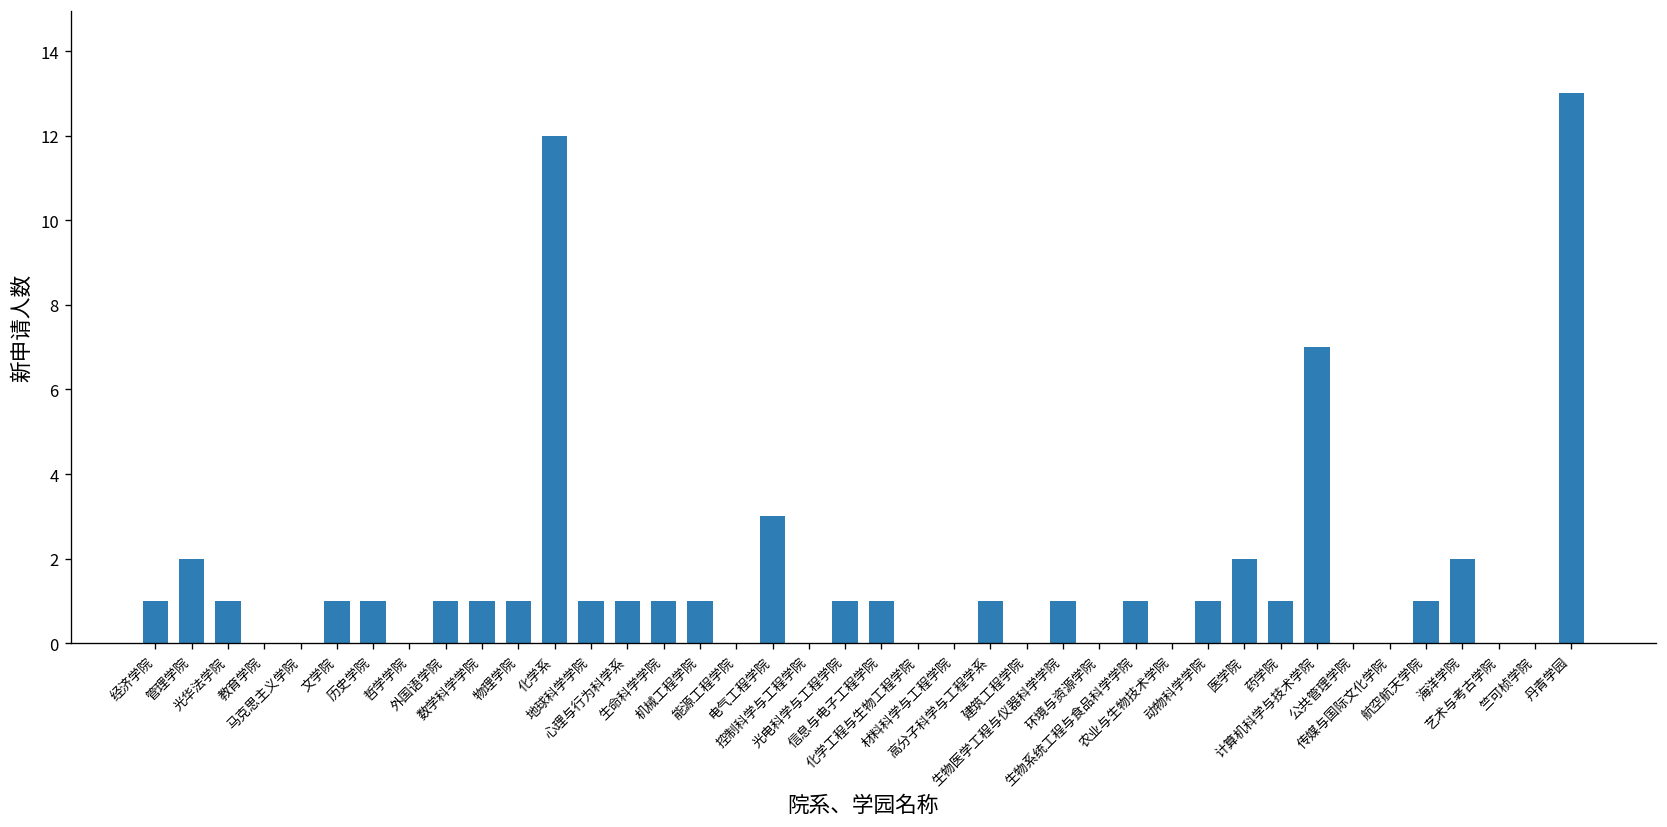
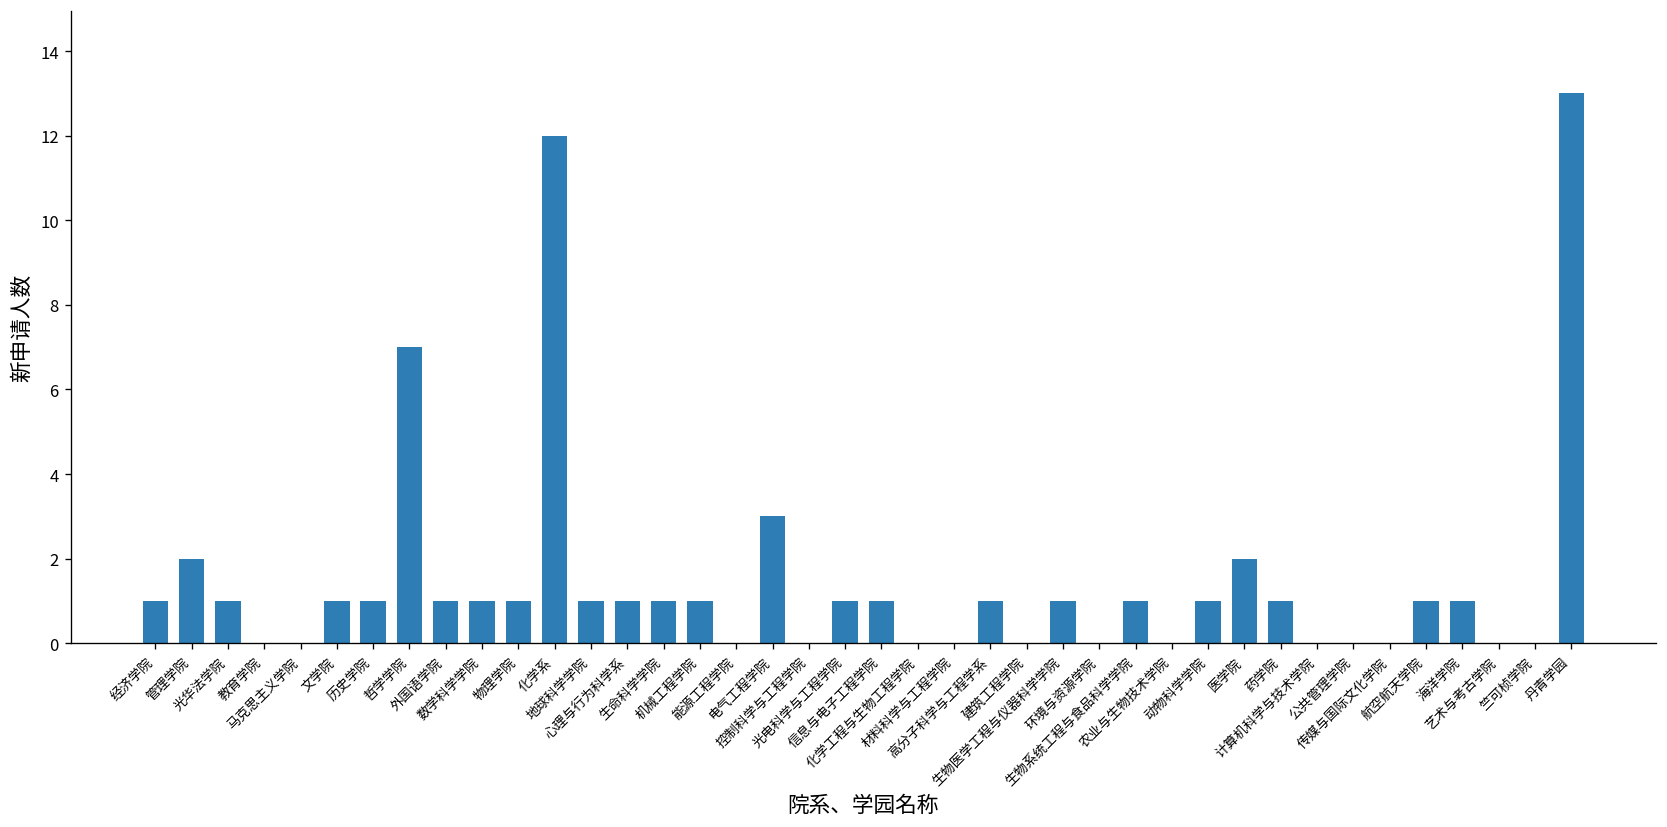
哲学学院: 0 -> 7
计算机科学与技术学院: 7 -> 0
海洋学院: 2 -> 1
